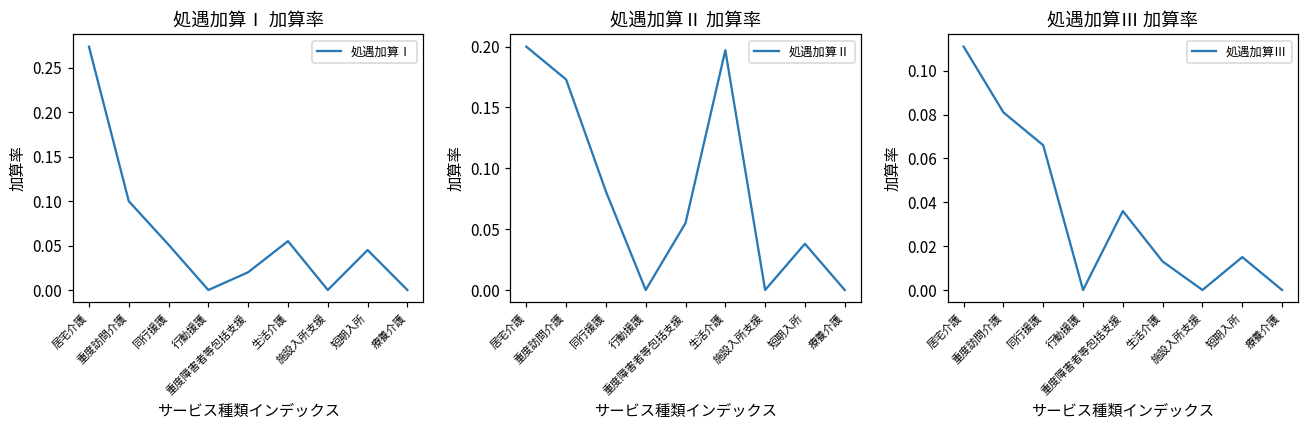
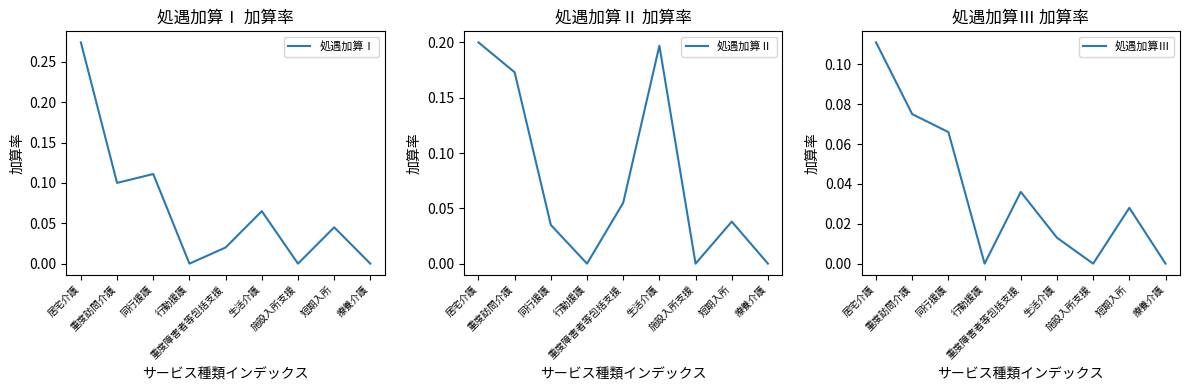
処遇加算Ⅰ 加算率, 同行援護: 0.05 -> 0.11
処遇加算Ⅰ 加算率, 生活介護: 0.06 -> 0.07
処遇加算Ⅱ 加算率, 同行援護: 0.081 -> 0.035
処遇加算Ⅲ 加算率, 重度訪問介護: 0.081 -> 0.075
処遇加算Ⅲ 加算率, 短期入所: 0.015 -> 0.028
